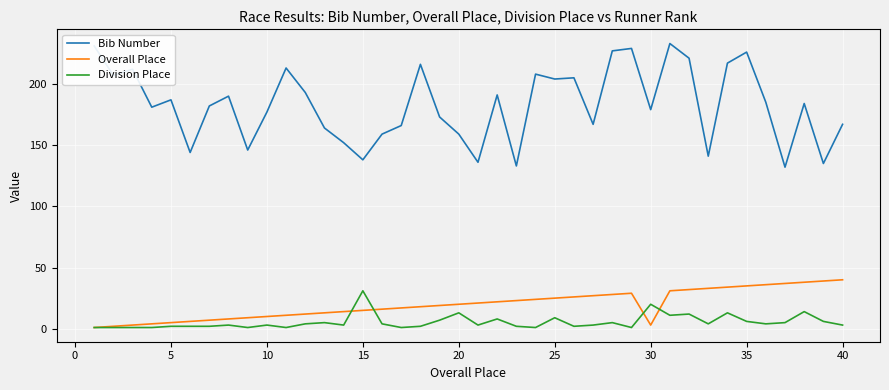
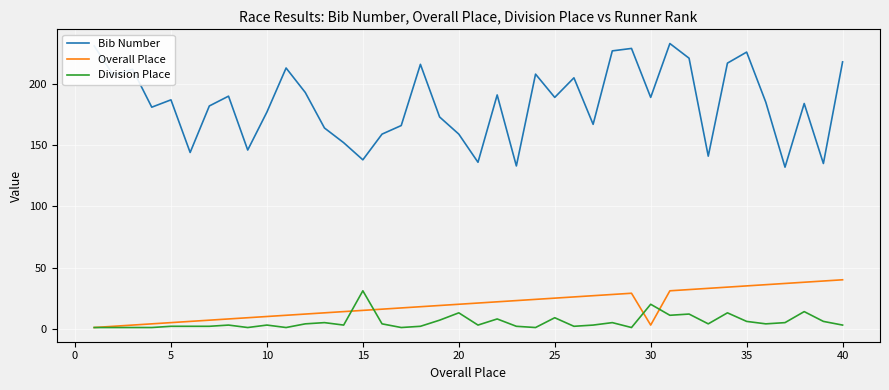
Bib Number, 25: 204 -> 189
Bib Number, 30: 179 -> 189
Bib Number, 40: 167 -> 218
